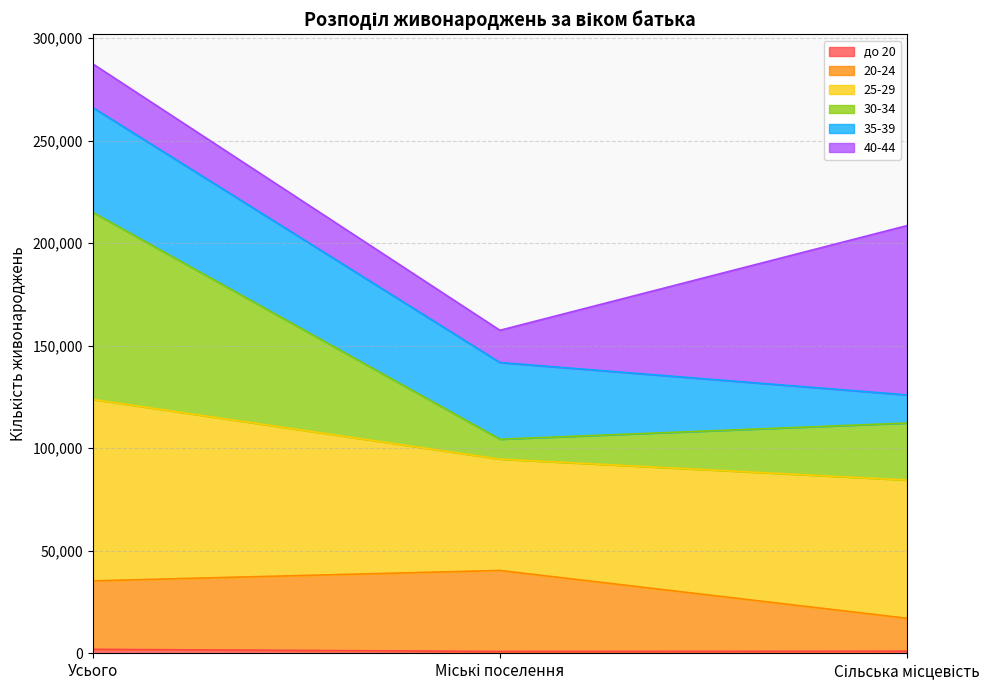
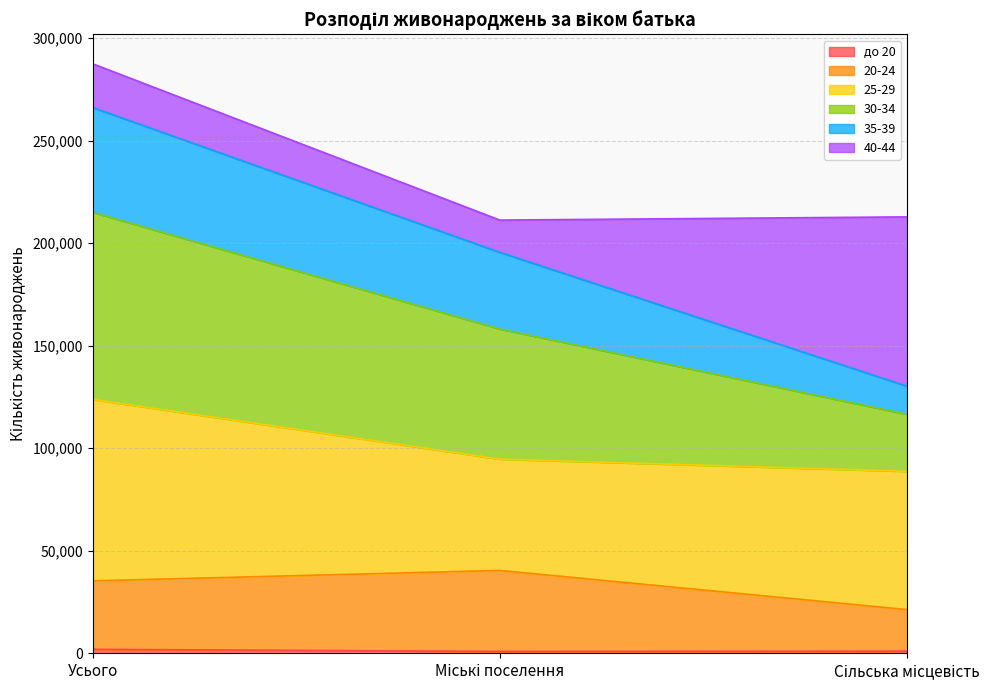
30-34, Міські поселення: 10,000 -> 63,000
20-24, Сільська місцевість: 16,000 -> 20,000
